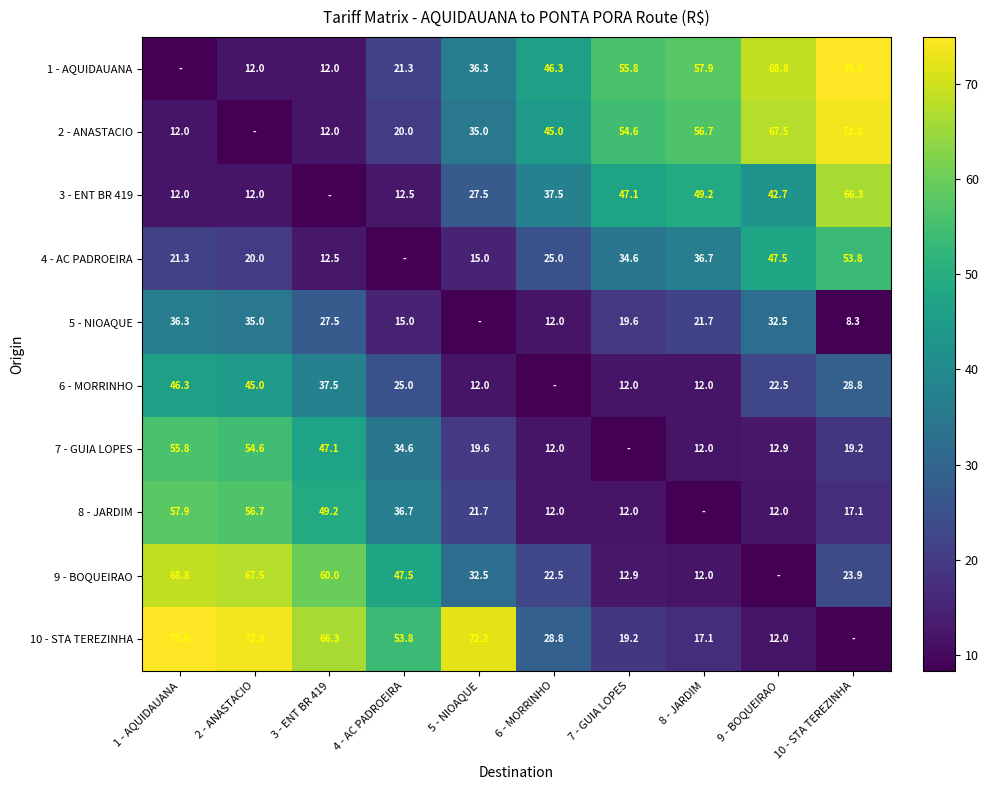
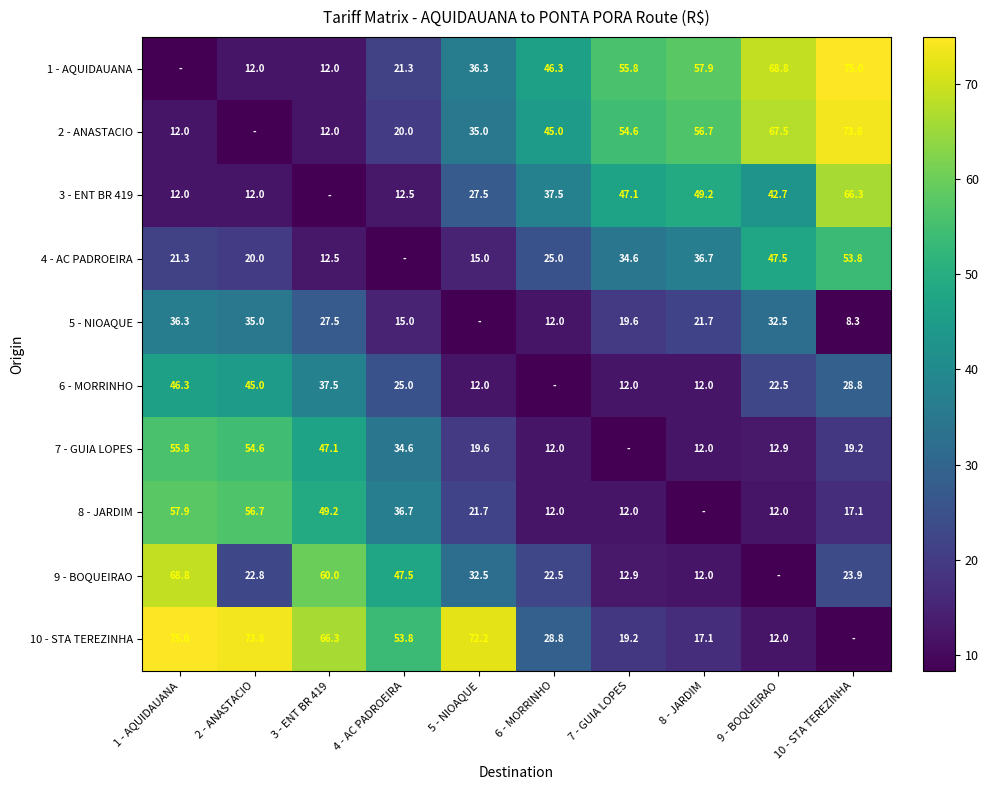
9 - BOQUEIRAO, 2 - ANASTACIO: 67.5 -> 22.8
